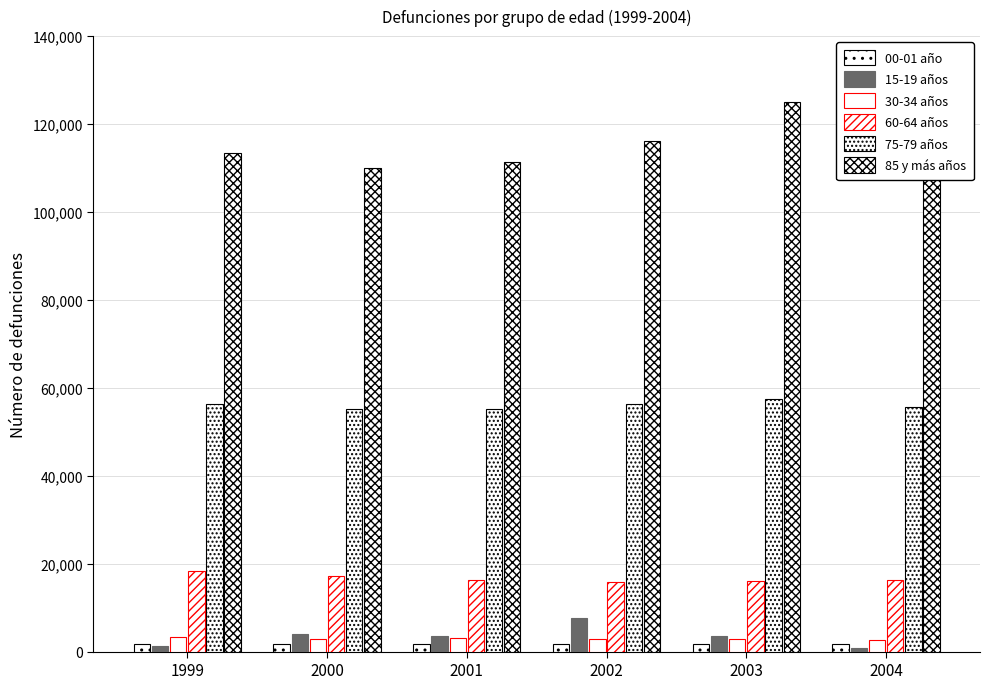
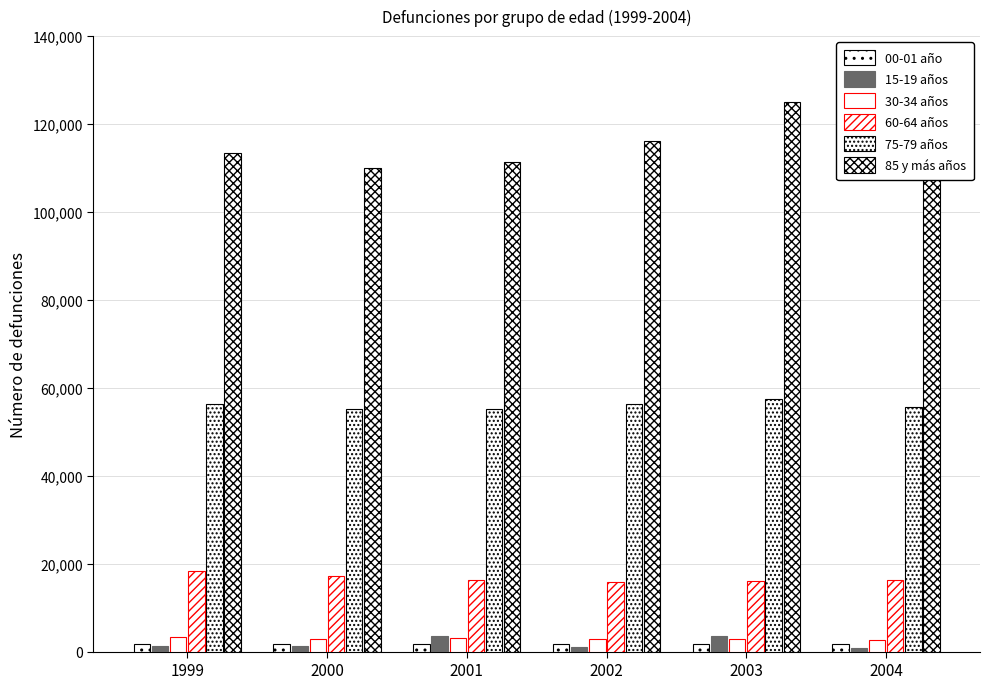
15-19 años, 2000: 4,000 -> 1,000
15-19 años, 2002: 8,000 -> 1,000
